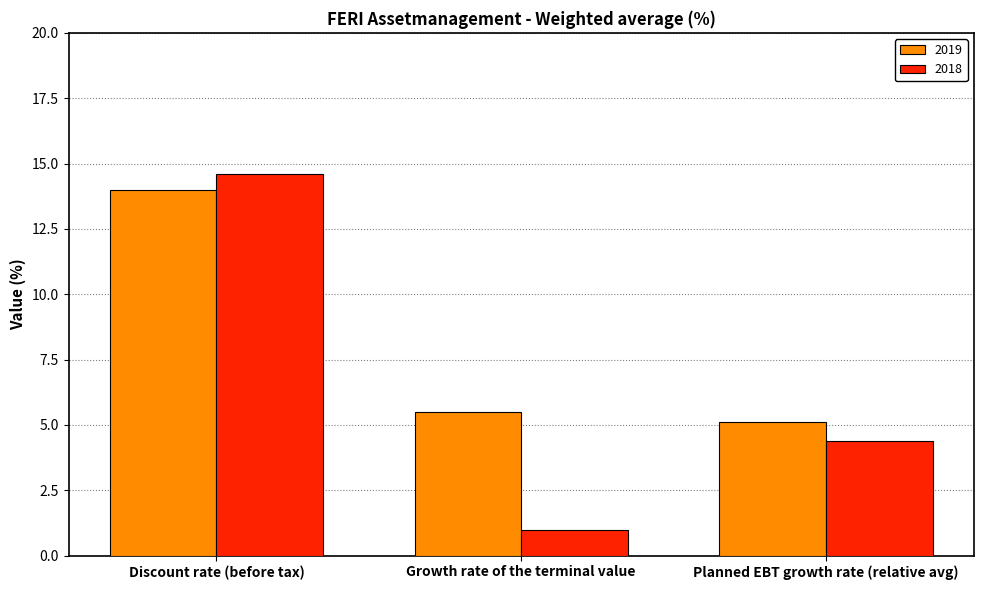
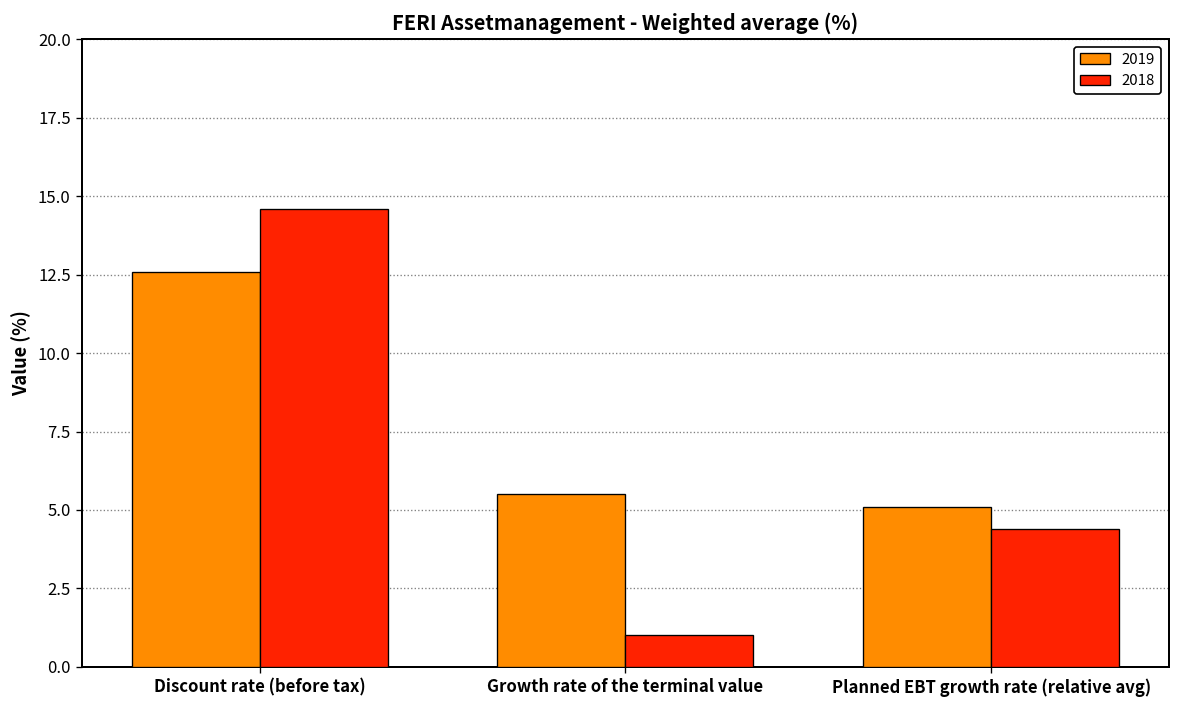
2019, Discount rate (before tax): 14.0 -> 12.6
